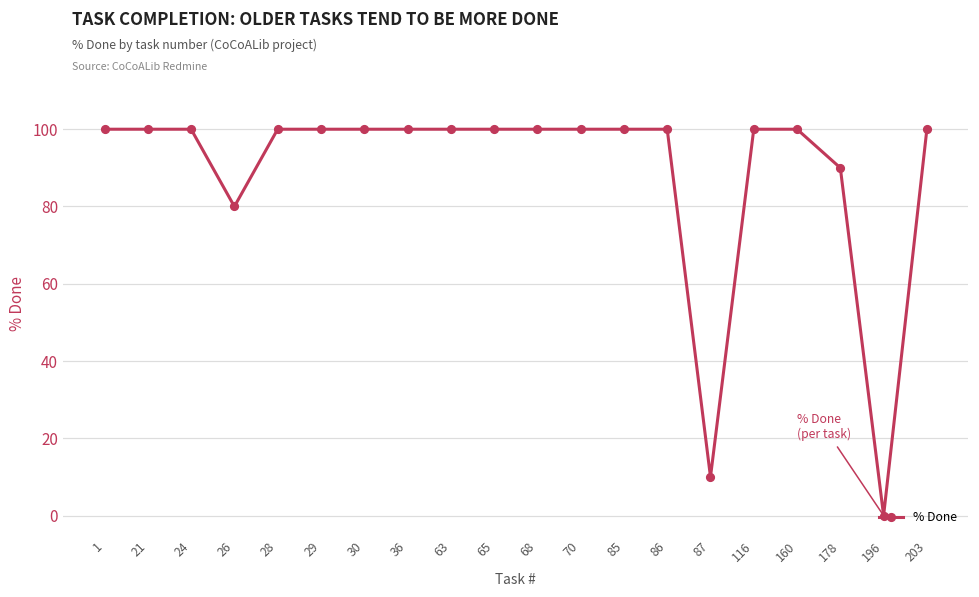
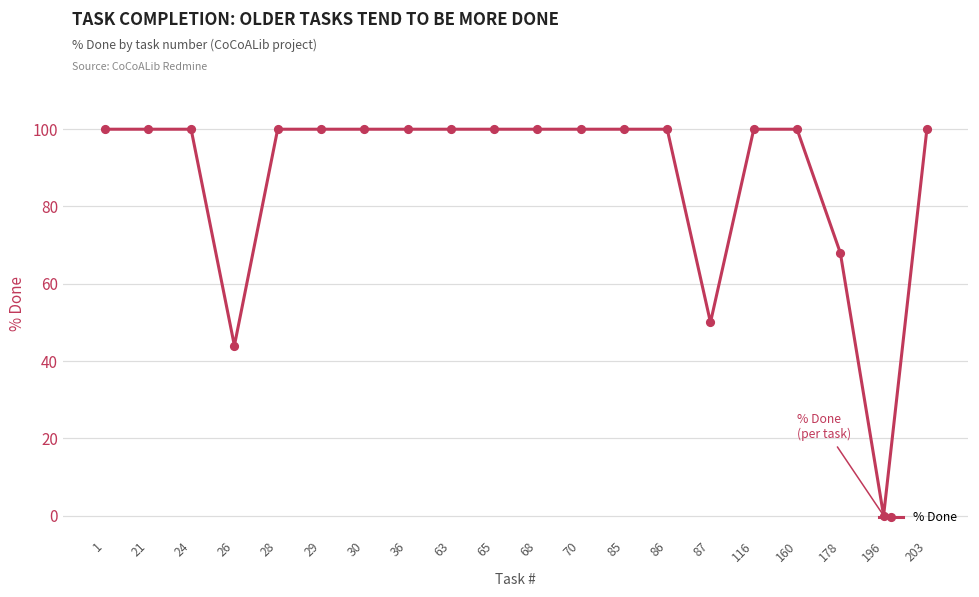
26: 80 -> 44
87: 10 -> 50
178: 90 -> 68
